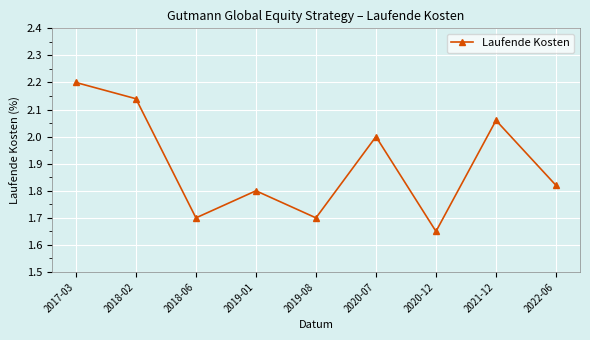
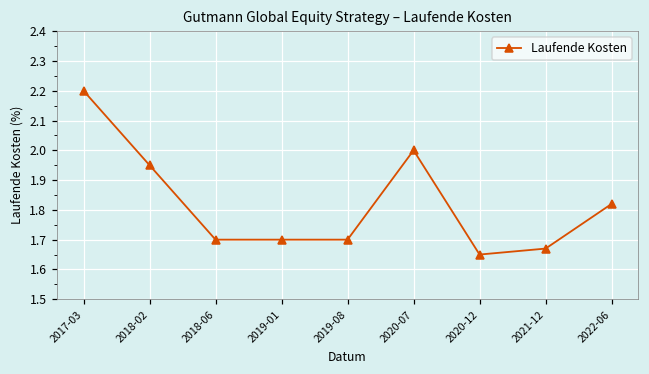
2018-02: 2.14 -> 1.95
2019-01: 1.8 -> 1.7
2021-12: 2.06 -> 1.67
